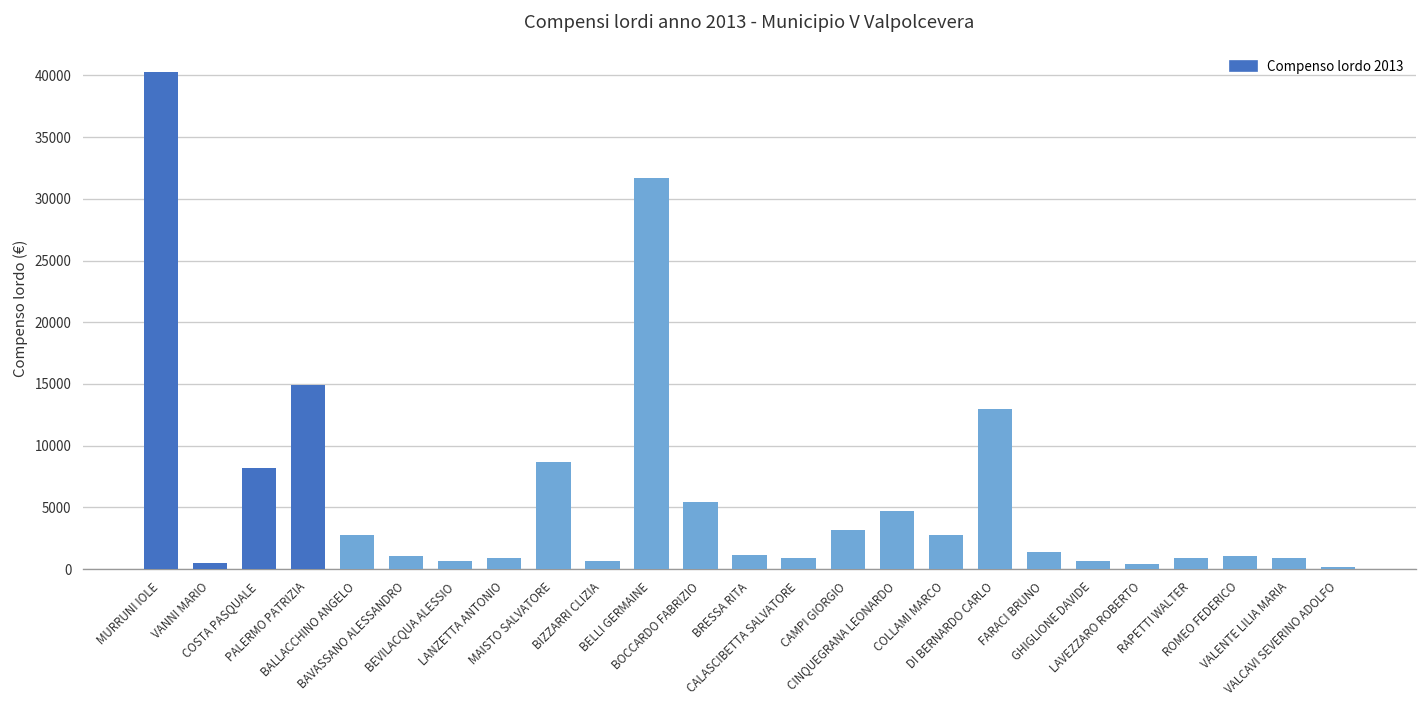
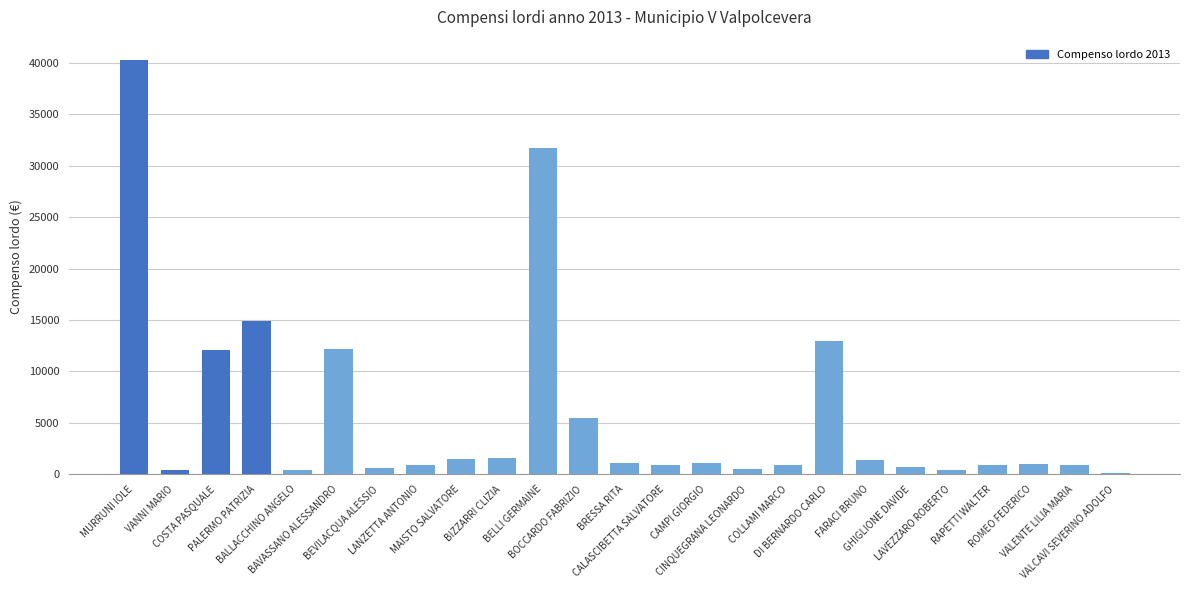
COSTA PASQUALE: 8200 -> 12100
BALLACCHINO ANGELO: 2700 -> 400
BAVASSANO ALESSANDRO: 1000 -> 12200
MAISTO SALVATORE: 8700 -> 1500
BIZZARRI CLIZIA: 700 -> 1600
CAMPI GIORGIO: 3200 -> 1100
CINQUEGRANA LEONARDO: 4700 -> 500
COLLAMI MARCO: 2800 -> 900
